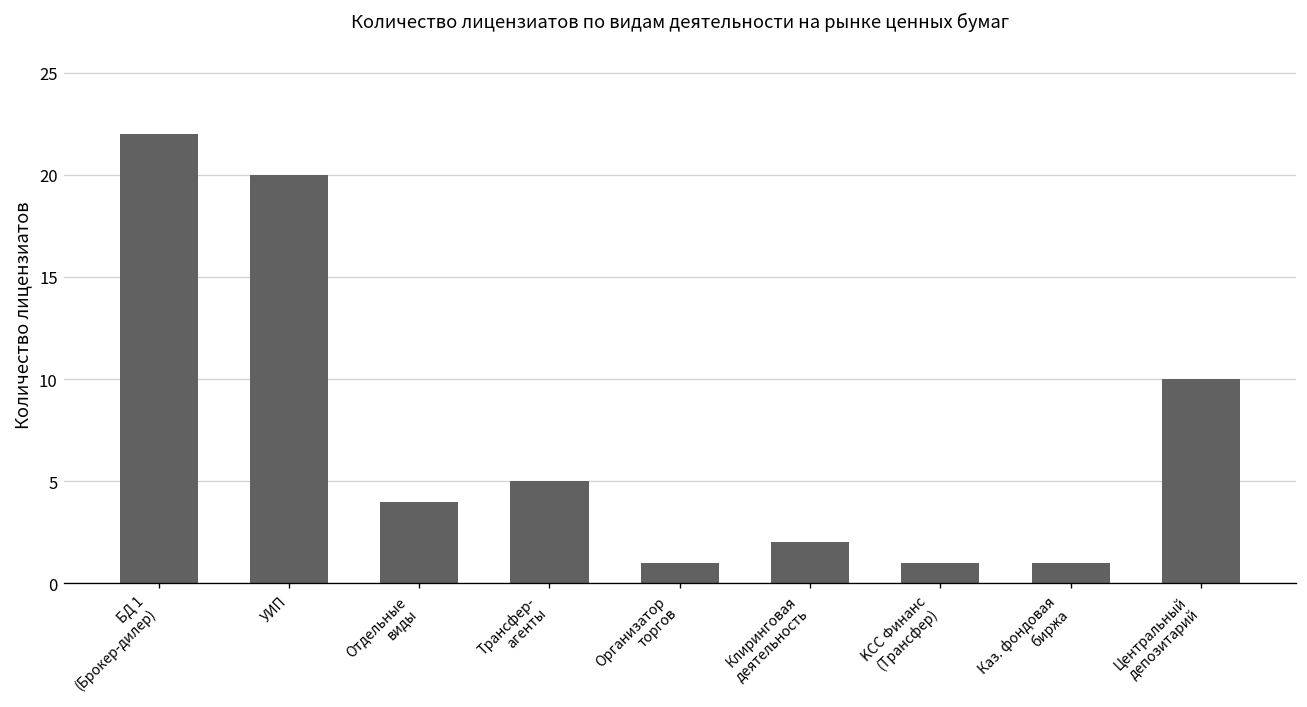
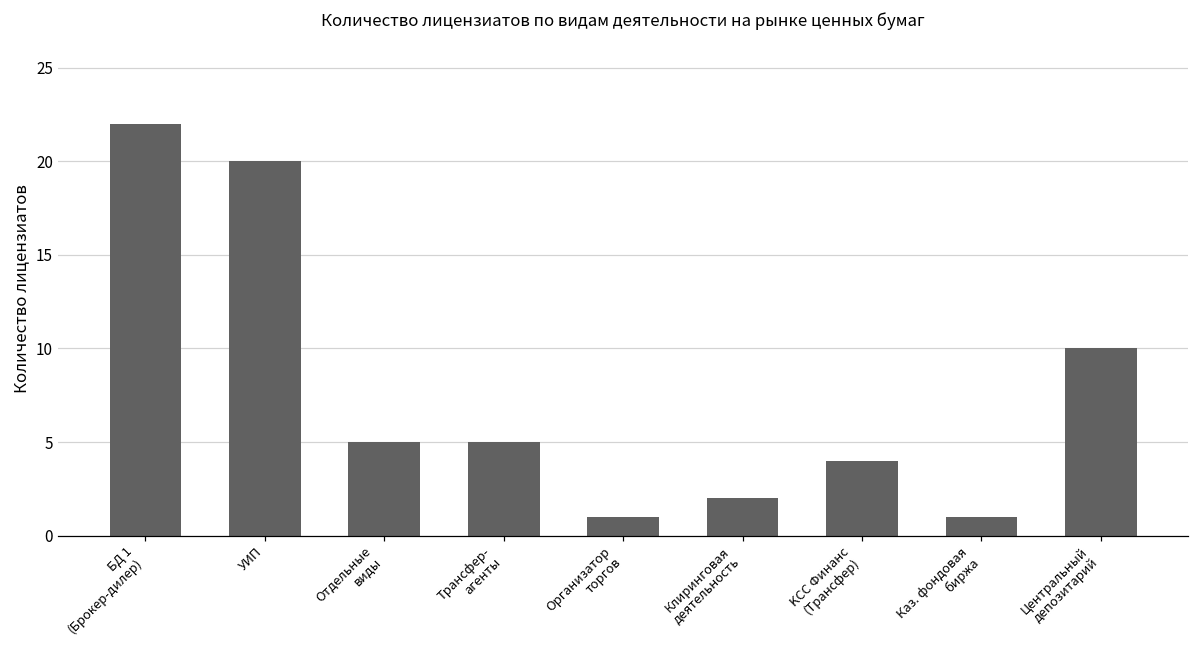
Отдельные виды: 4 -> 5
KCC Финанс (Трансфер): 1 -> 4
